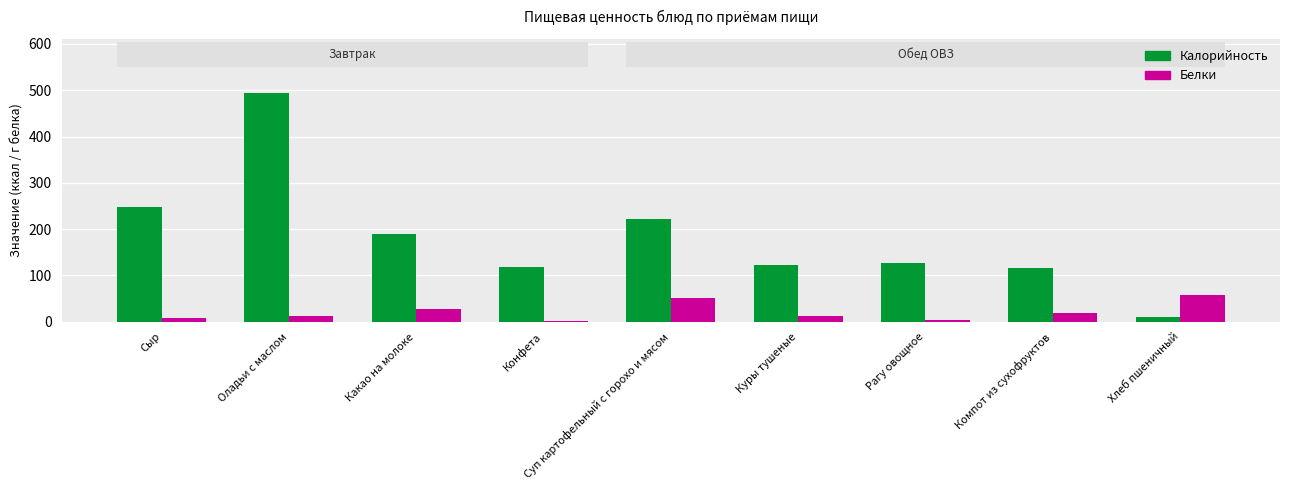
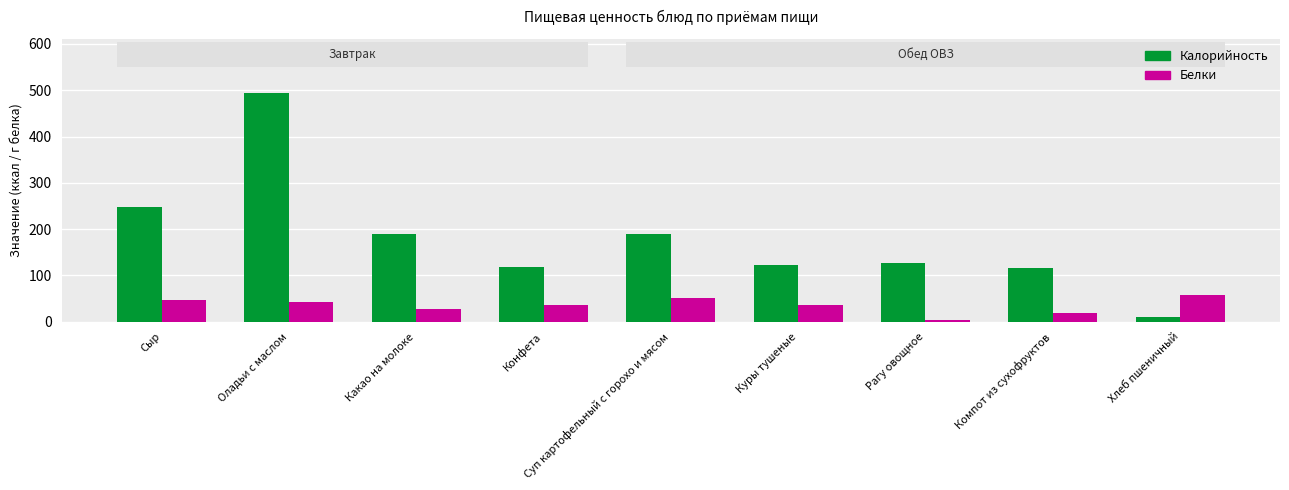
Белки, Сыр: 10 -> 50
Белки, Оладьи с маслом: 10 -> 40
Белки, Конфета: 0 -> 40
Калорийность, Суп картофельный с горохо и мясом: 220 -> 190
Белки, Куры тушеные: 10 -> 40
